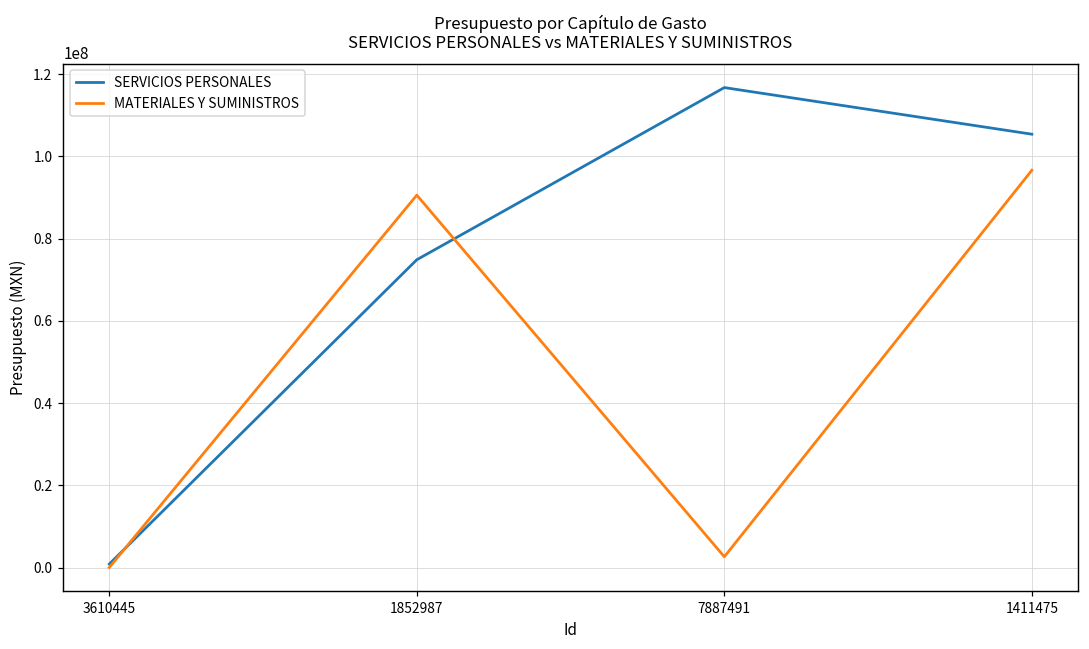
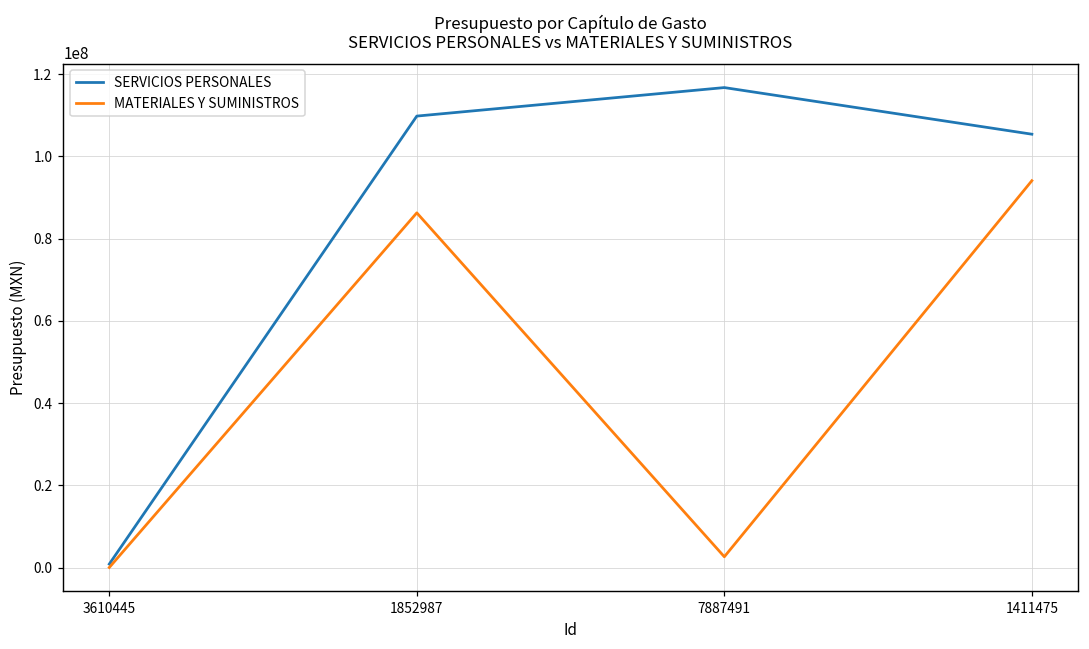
SERVICIOS PERSONALES, 1852987: 75000000 -> 110000000
MATERIALES Y SUMINISTROS, 1852987: 91000000 -> 86000000
MATERIALES Y SUMINISTROS, 1411475: 97000000 -> 94000000
